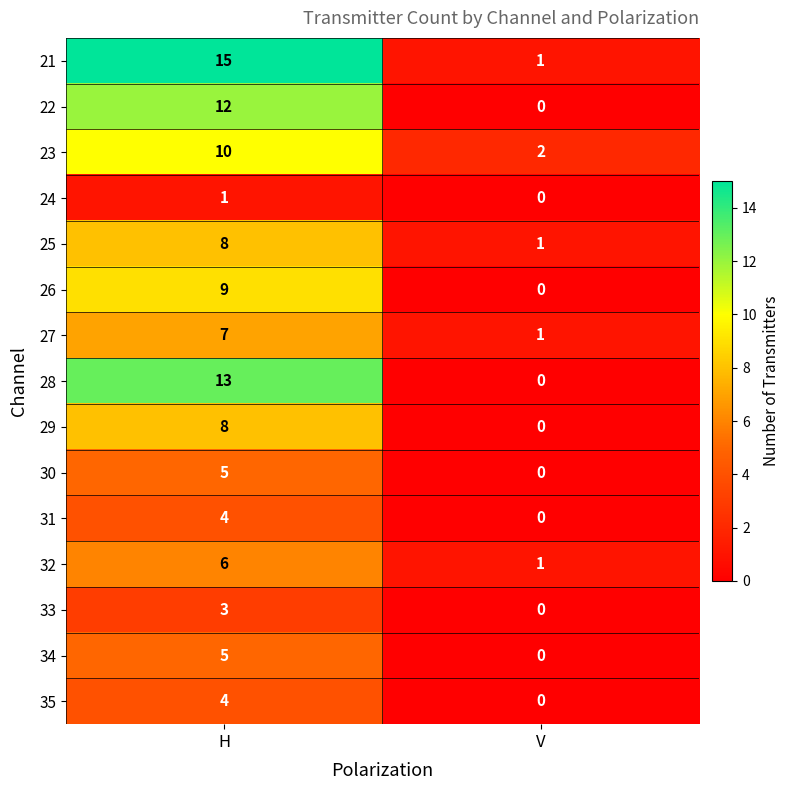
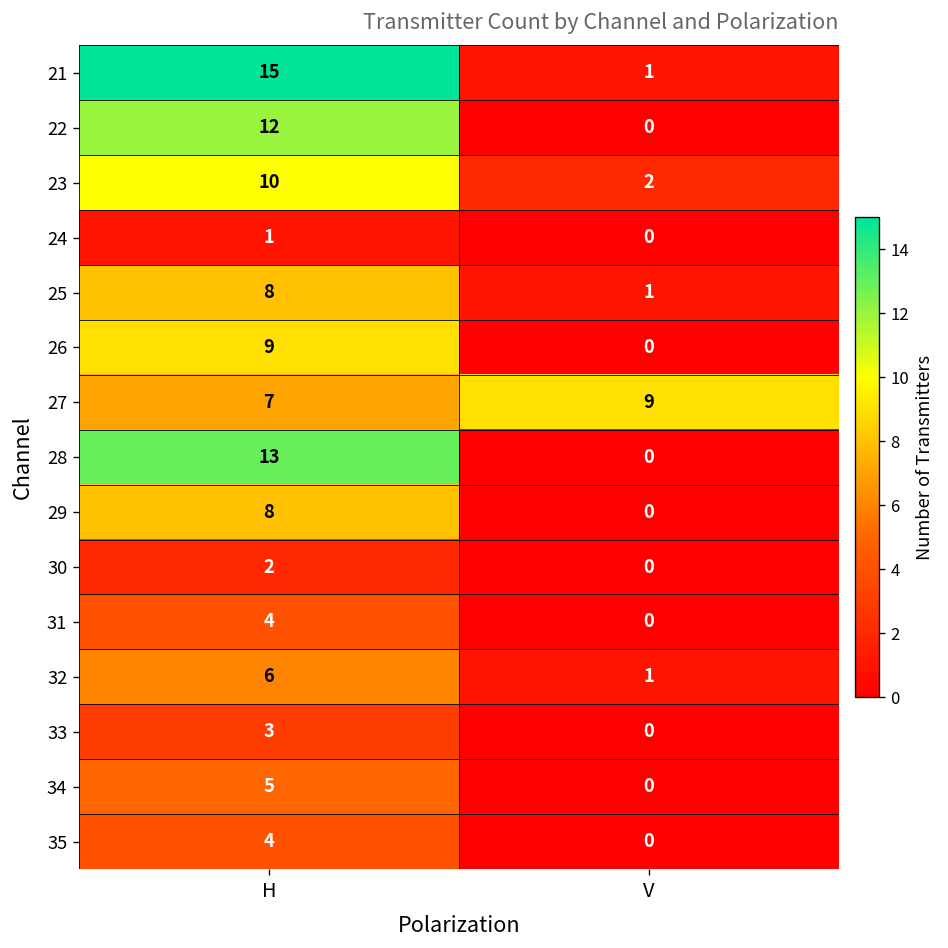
27, V: 1 -> 9
30, H: 5 -> 2
